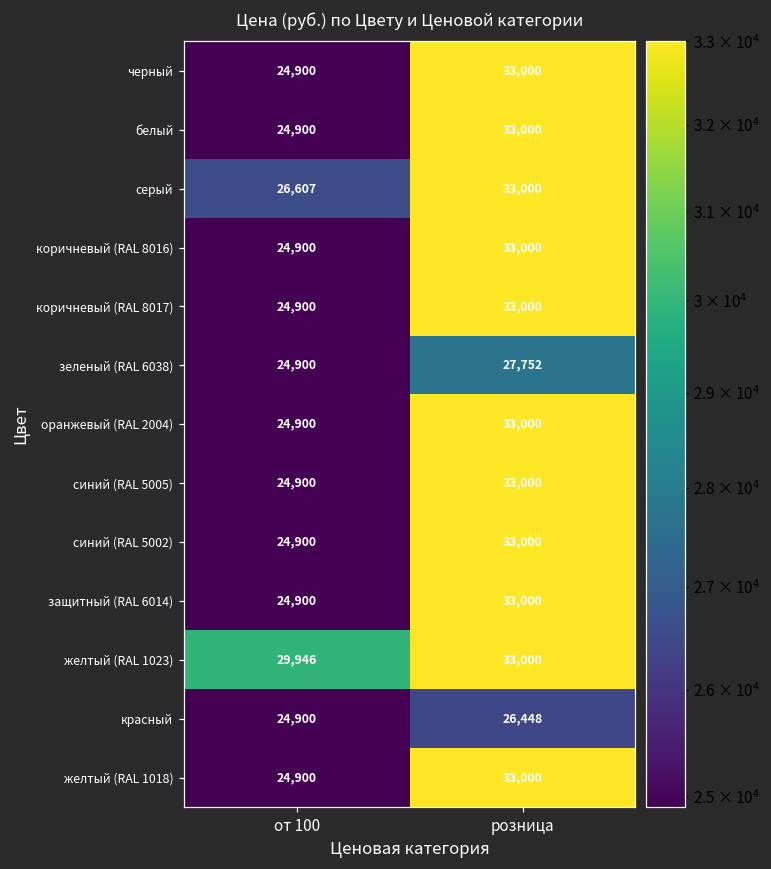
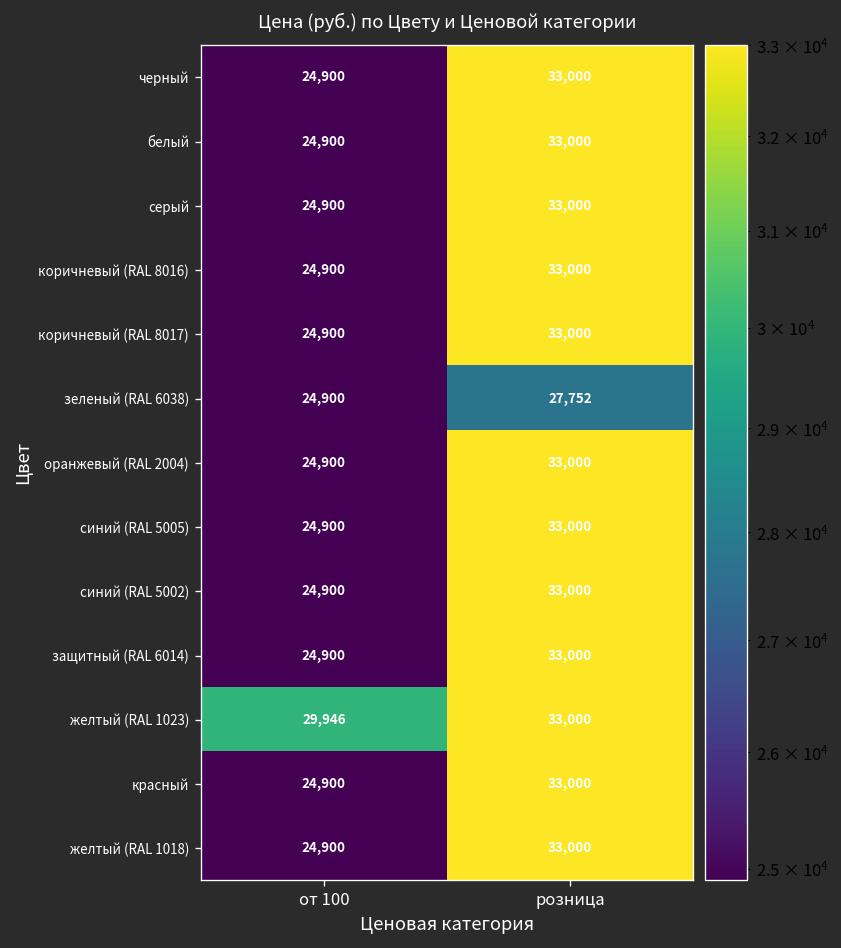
серый, от 100: 26,607 -> 24,900
красный, розница: 26,448 -> 33,000
